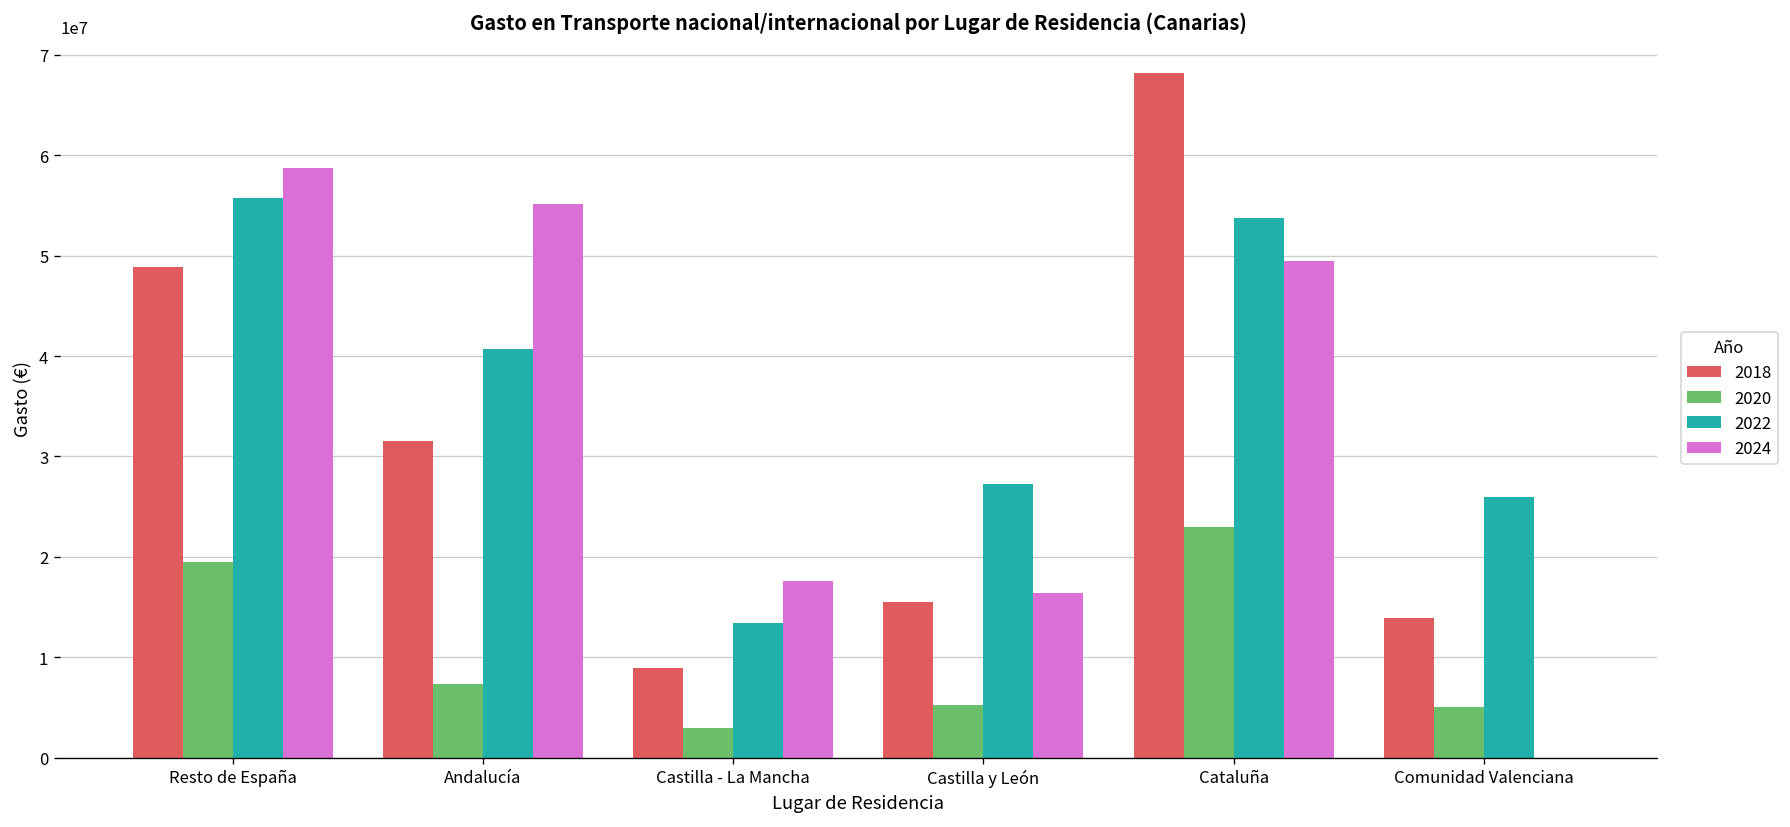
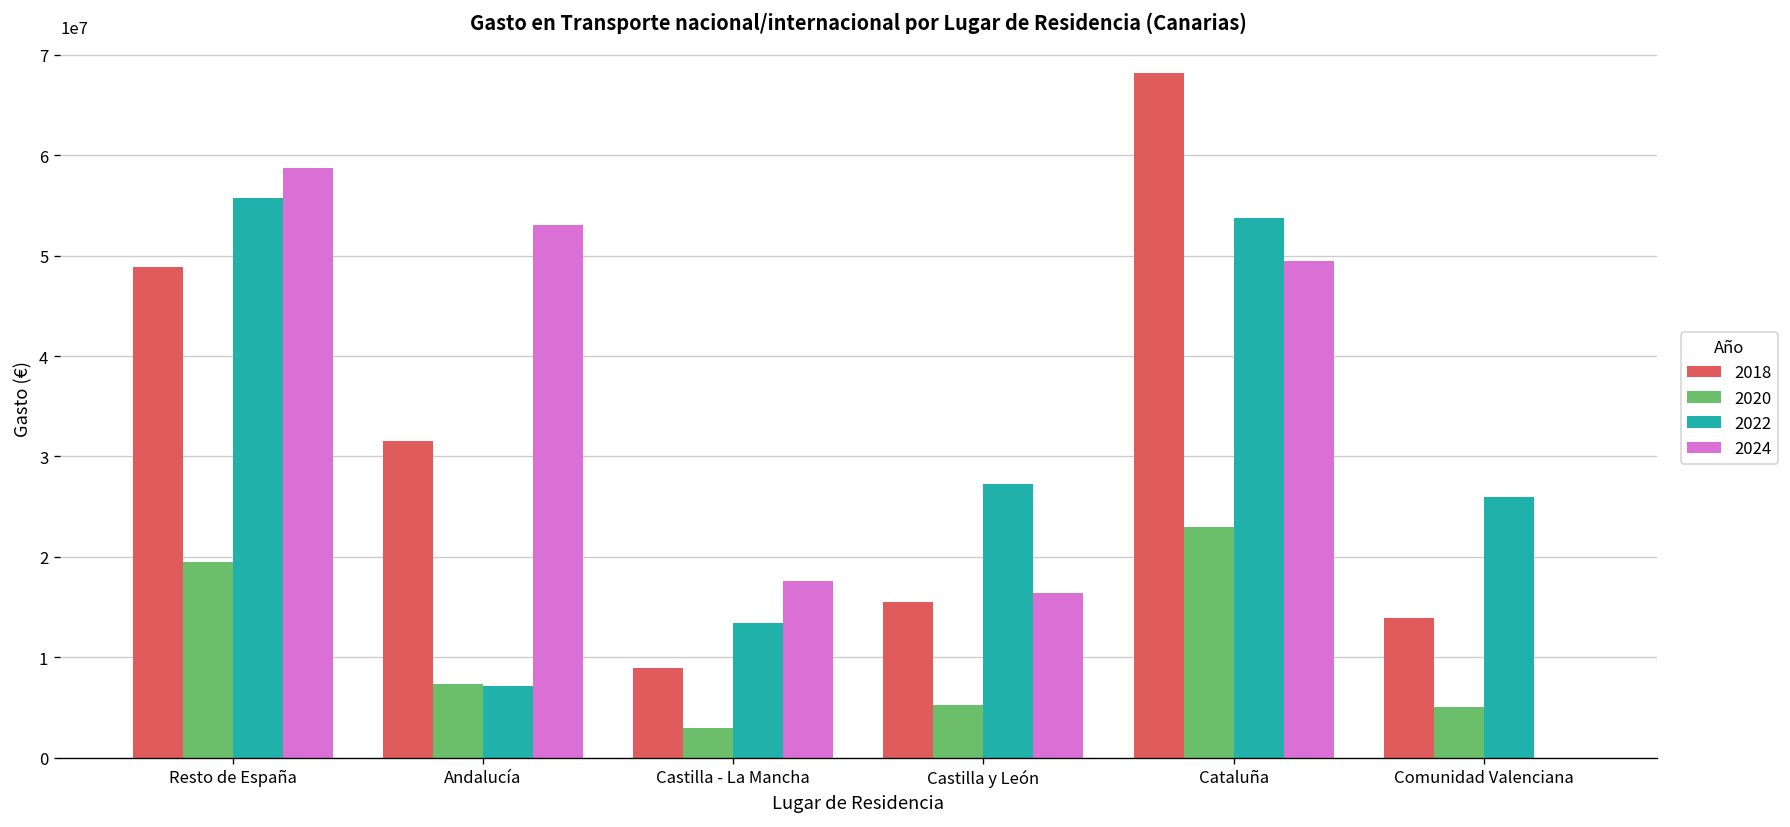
2022, Andalucía: 41000000 -> 7000000
2024, Andalucía: 55000000 -> 53000000
